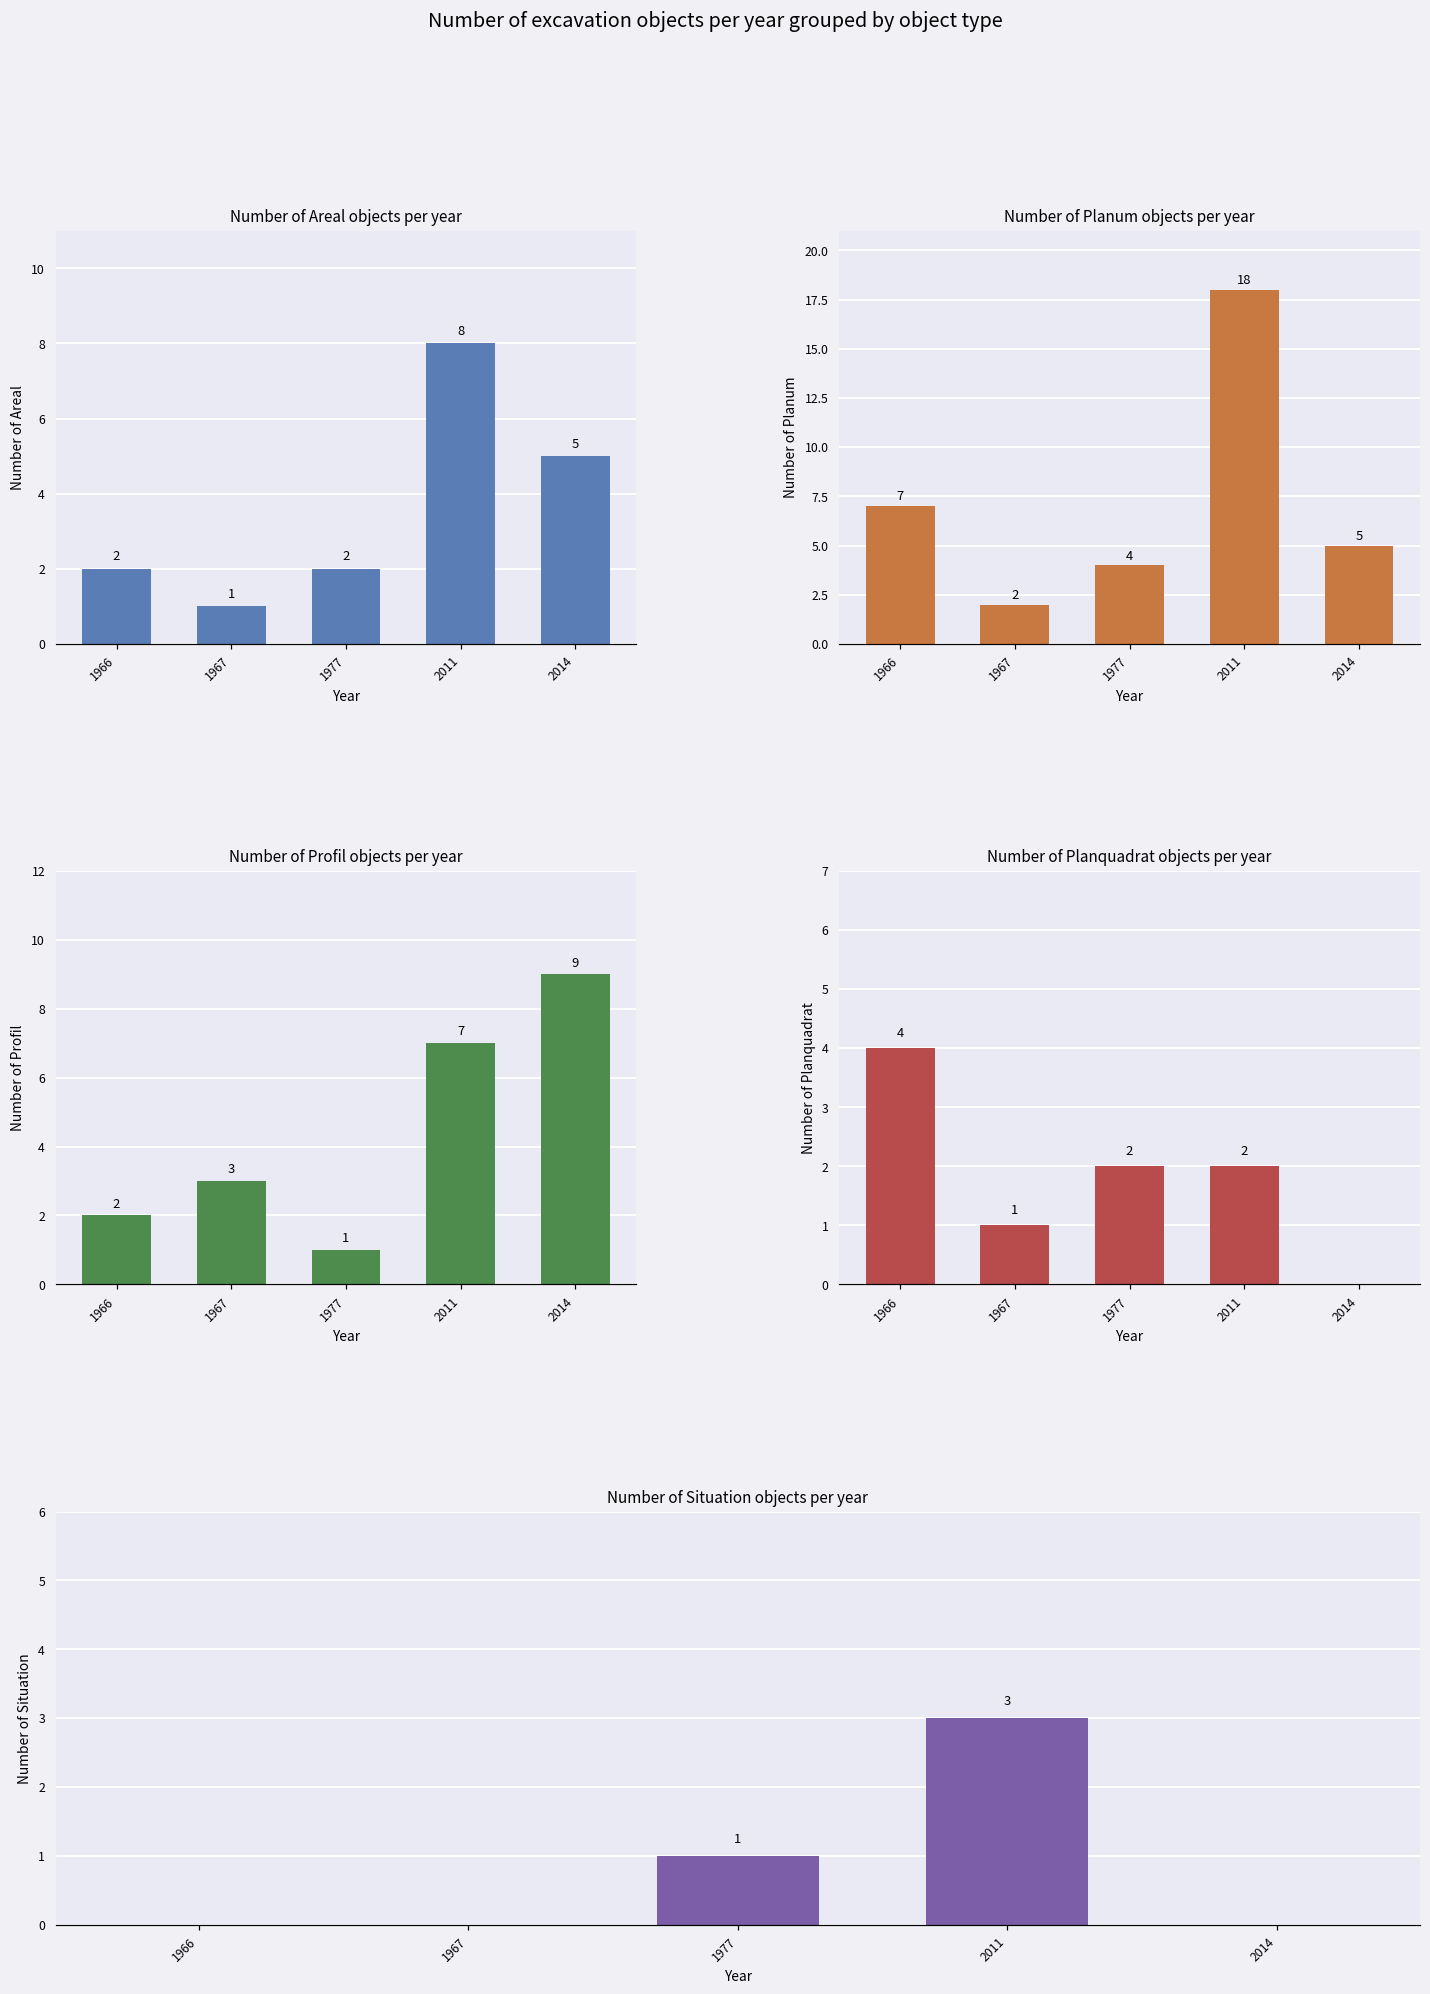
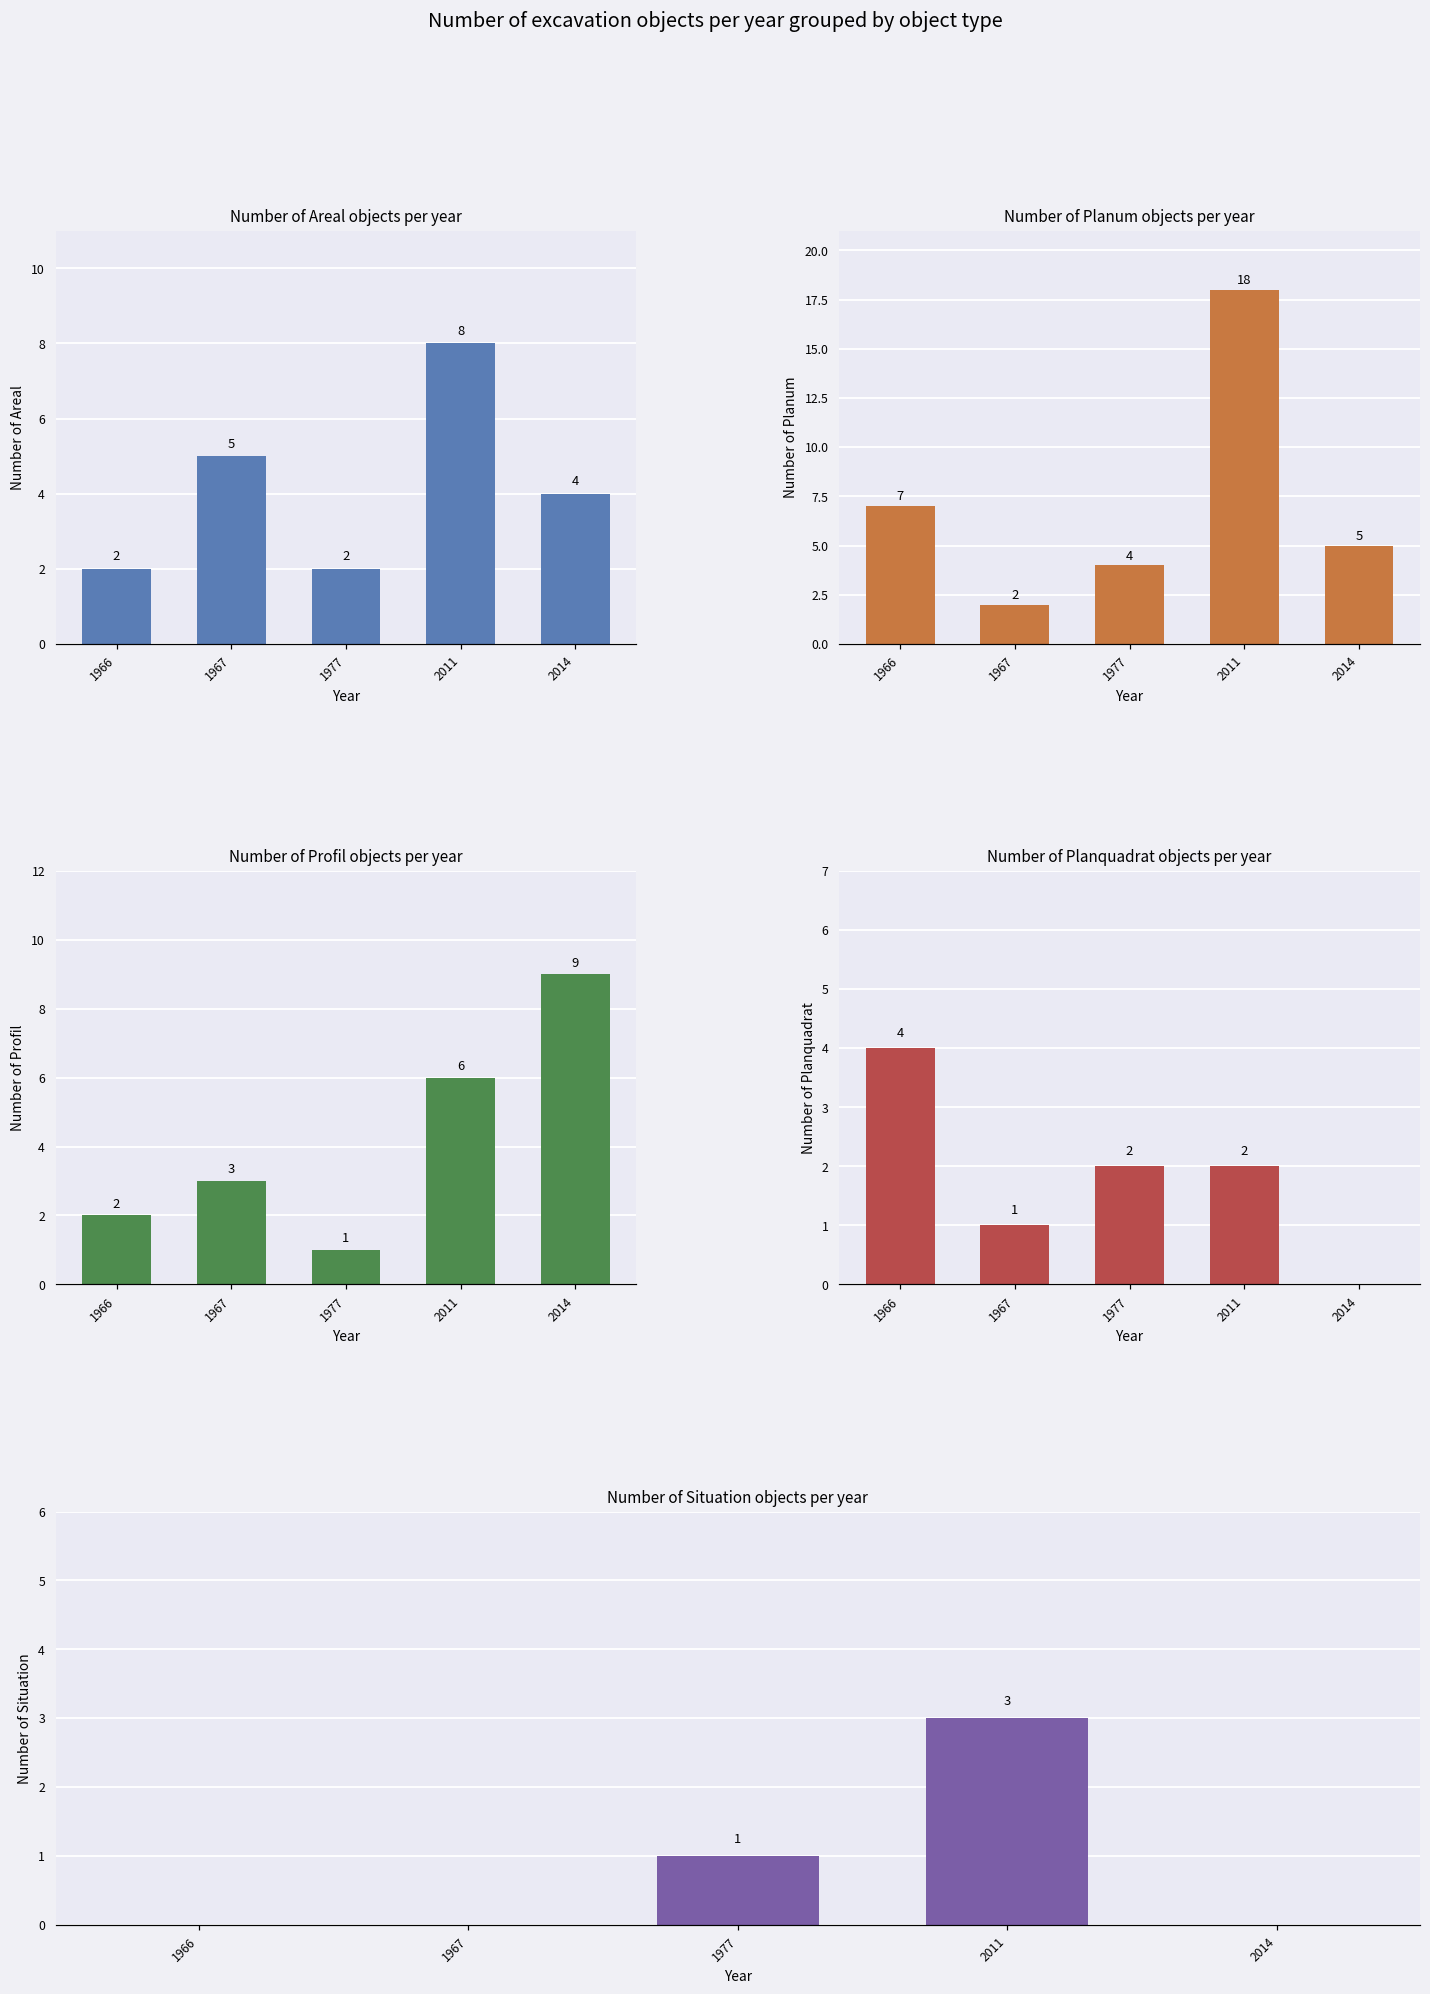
Number of Areal objects per year, 1967: 1 -> 5
Number of Areal objects per year, 2014: 5 -> 4
Number of Profil objects per year, 2011: 7 -> 6
